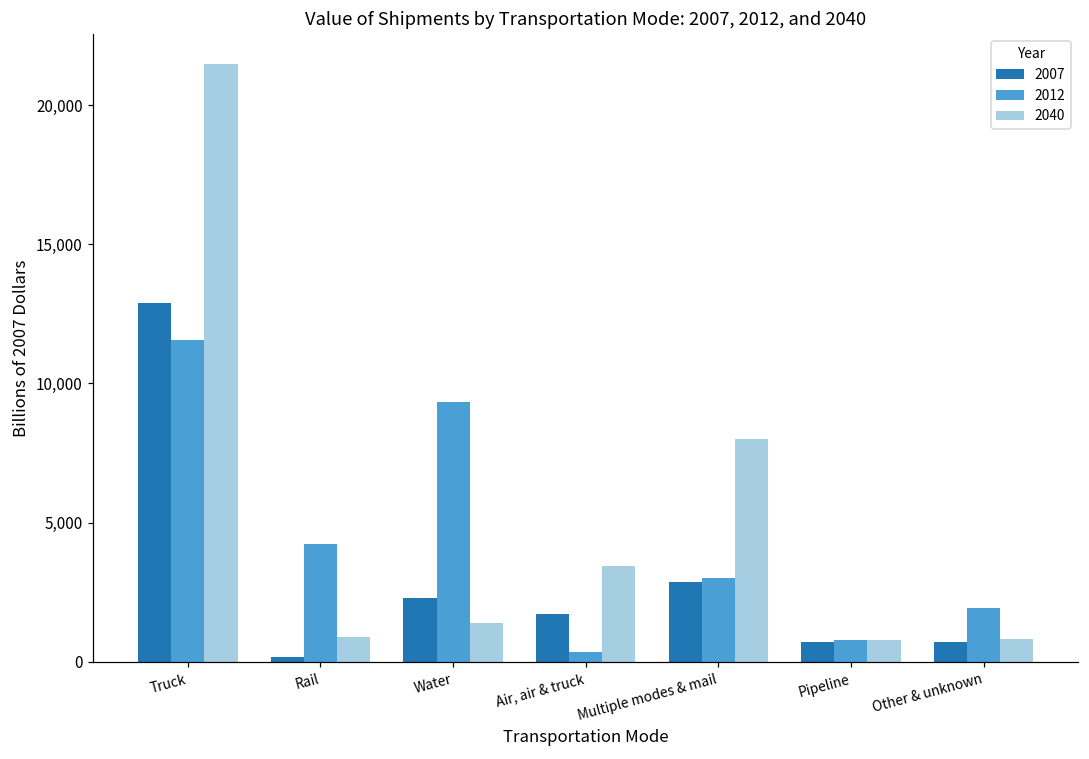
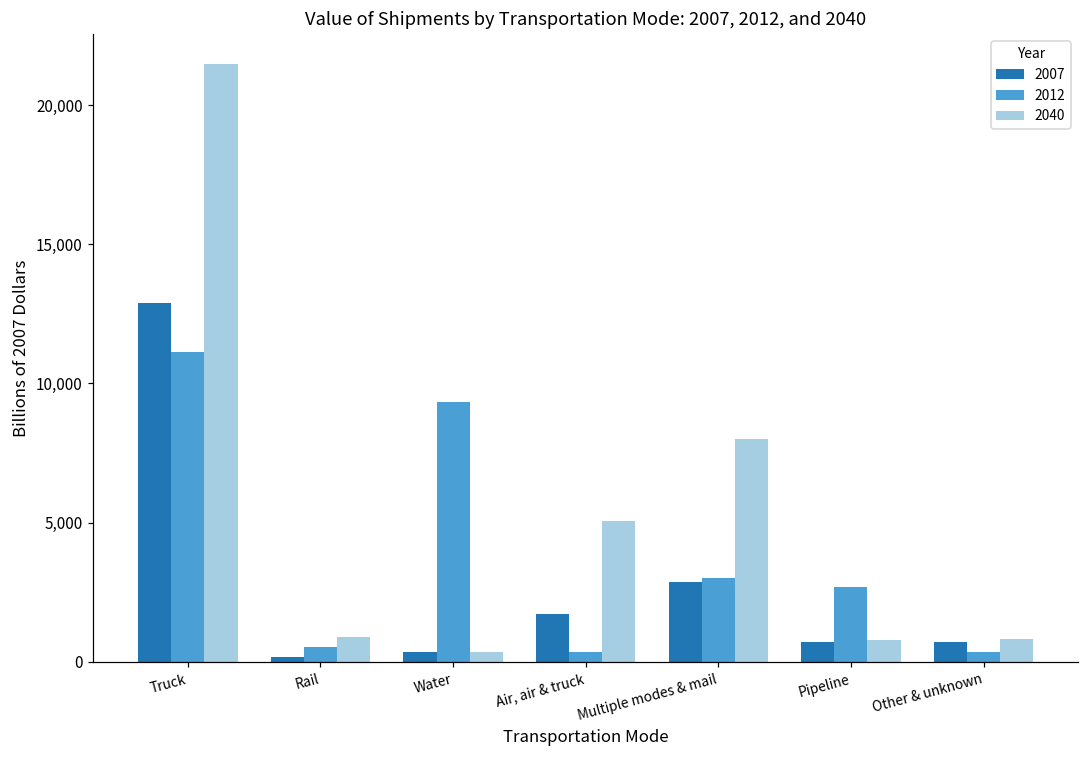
2012, Truck: 11,600 -> 11,100
2012, Rail: 4,200 -> 600
2007, Water: 2,300 -> 300
2040, Water: 1,400 -> 300
2040, Air, air & truck: 3,500 -> 5,000
2012, Pipeline: 800 -> 2,700
2012, Other & unknown: 1,900 -> 400
